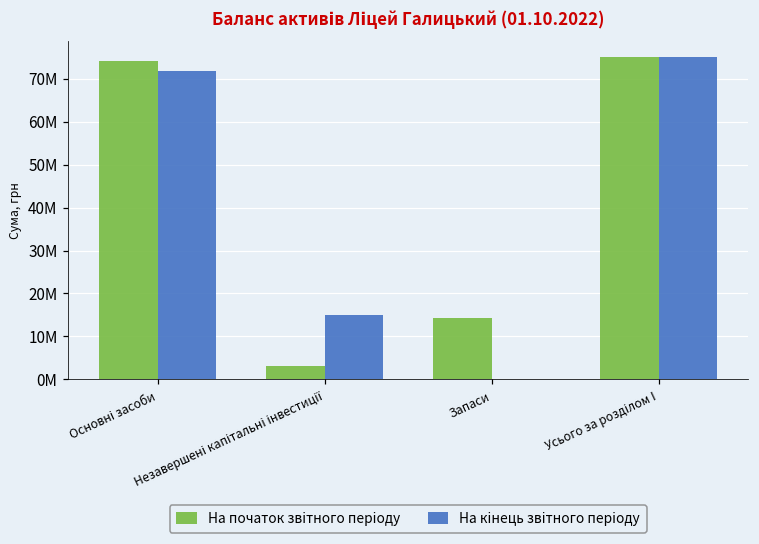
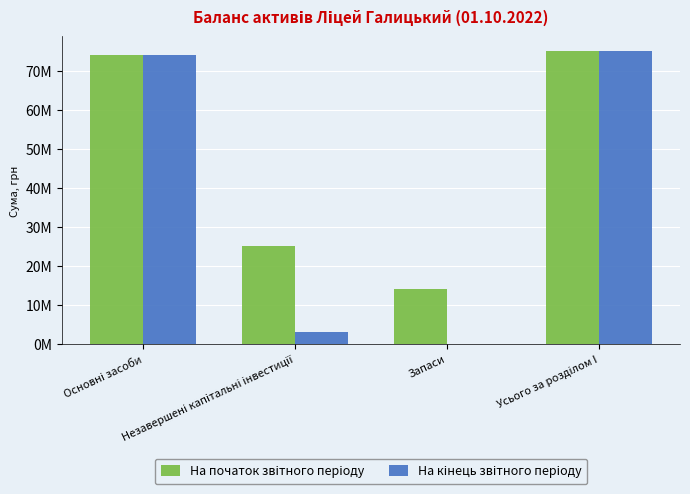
На кінець звітного періоду, Основні засоби: 72000000 -> 74000000
На початок звітного періоду, Незавершені капітальні інвестиції: 3000000 -> 25000000
На кінець звітного періоду, Незавершені капітальні інвестиції: 15000000 -> 3000000
